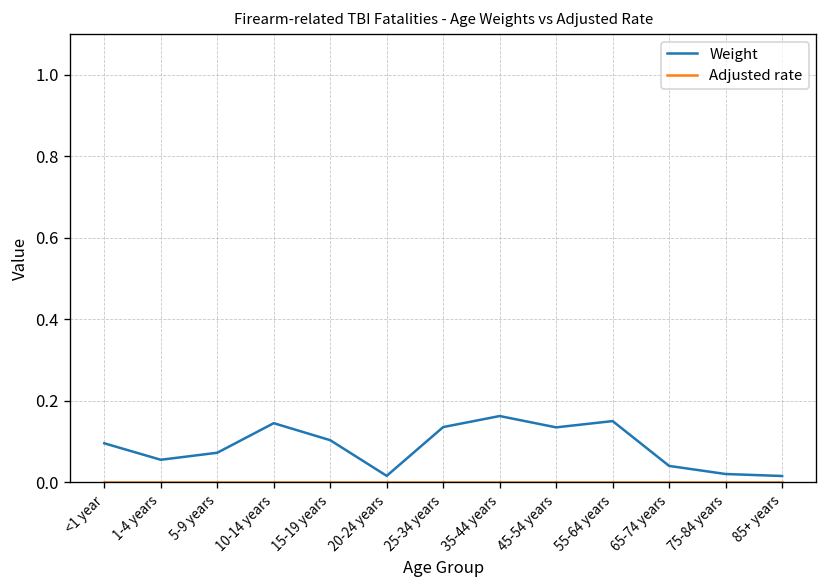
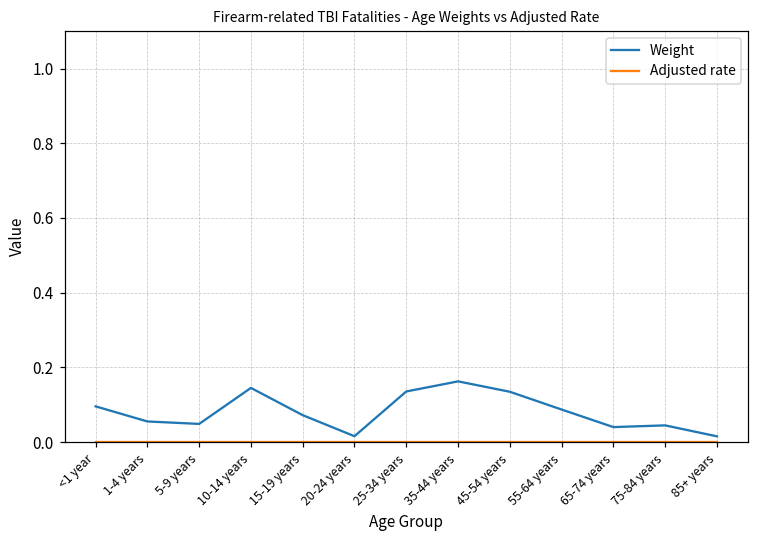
Weight, 5-9 years: 0.07 -> 0.05
Weight, 15-19 years: 0.10 -> 0.07
Weight, 55-64 years: 0.15 -> 0.09
Weight, 75-84 years: 0.02 -> 0.04
